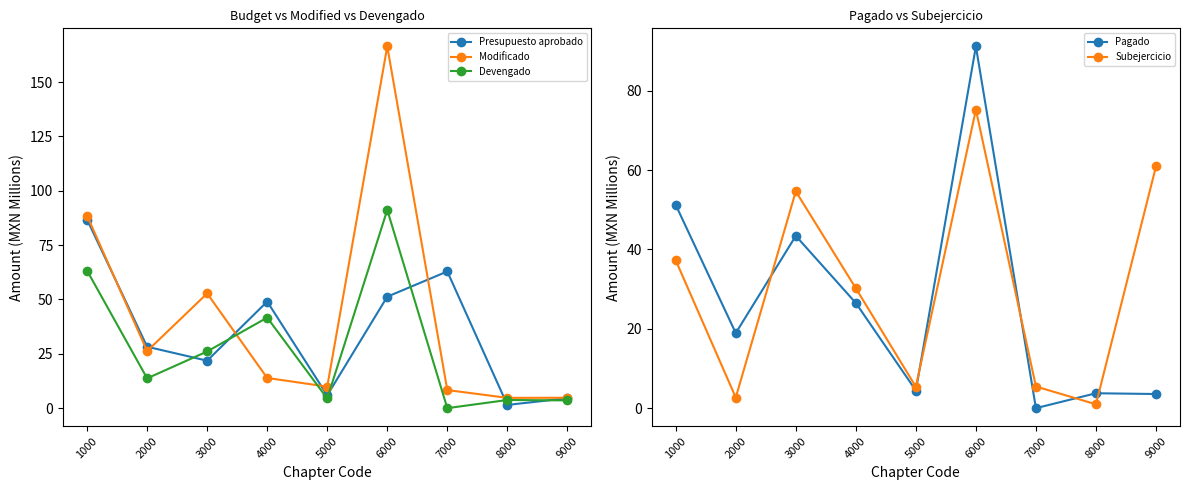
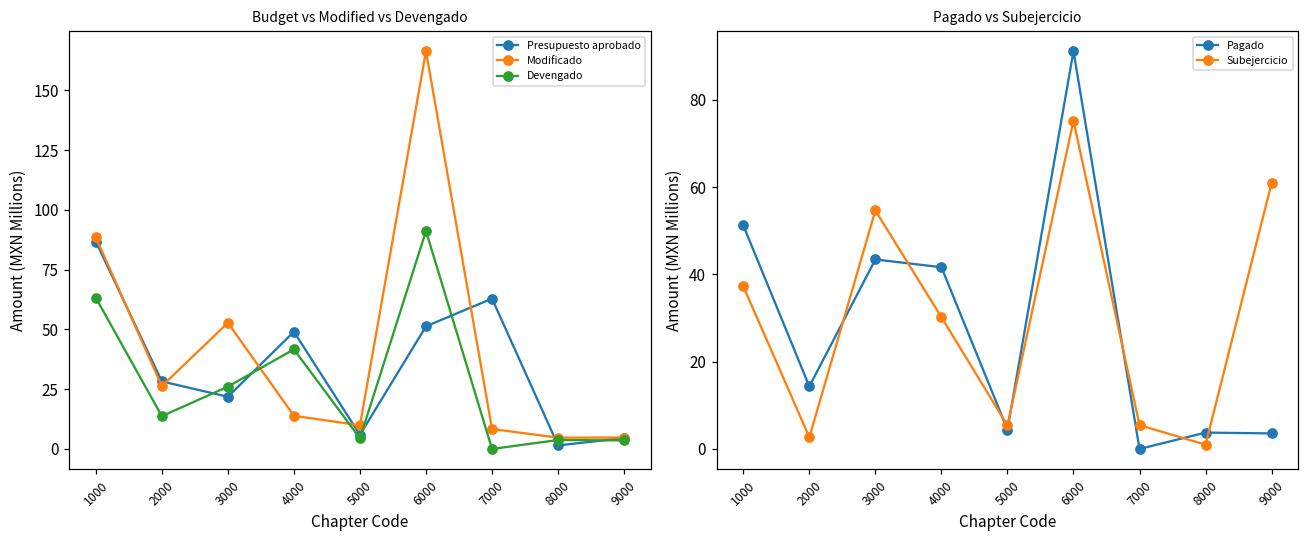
Pagado vs Subejercicio, Pagado, 2000: 19 -> 14
Pagado vs Subejercicio, Pagado, 4000: 27 -> 42
